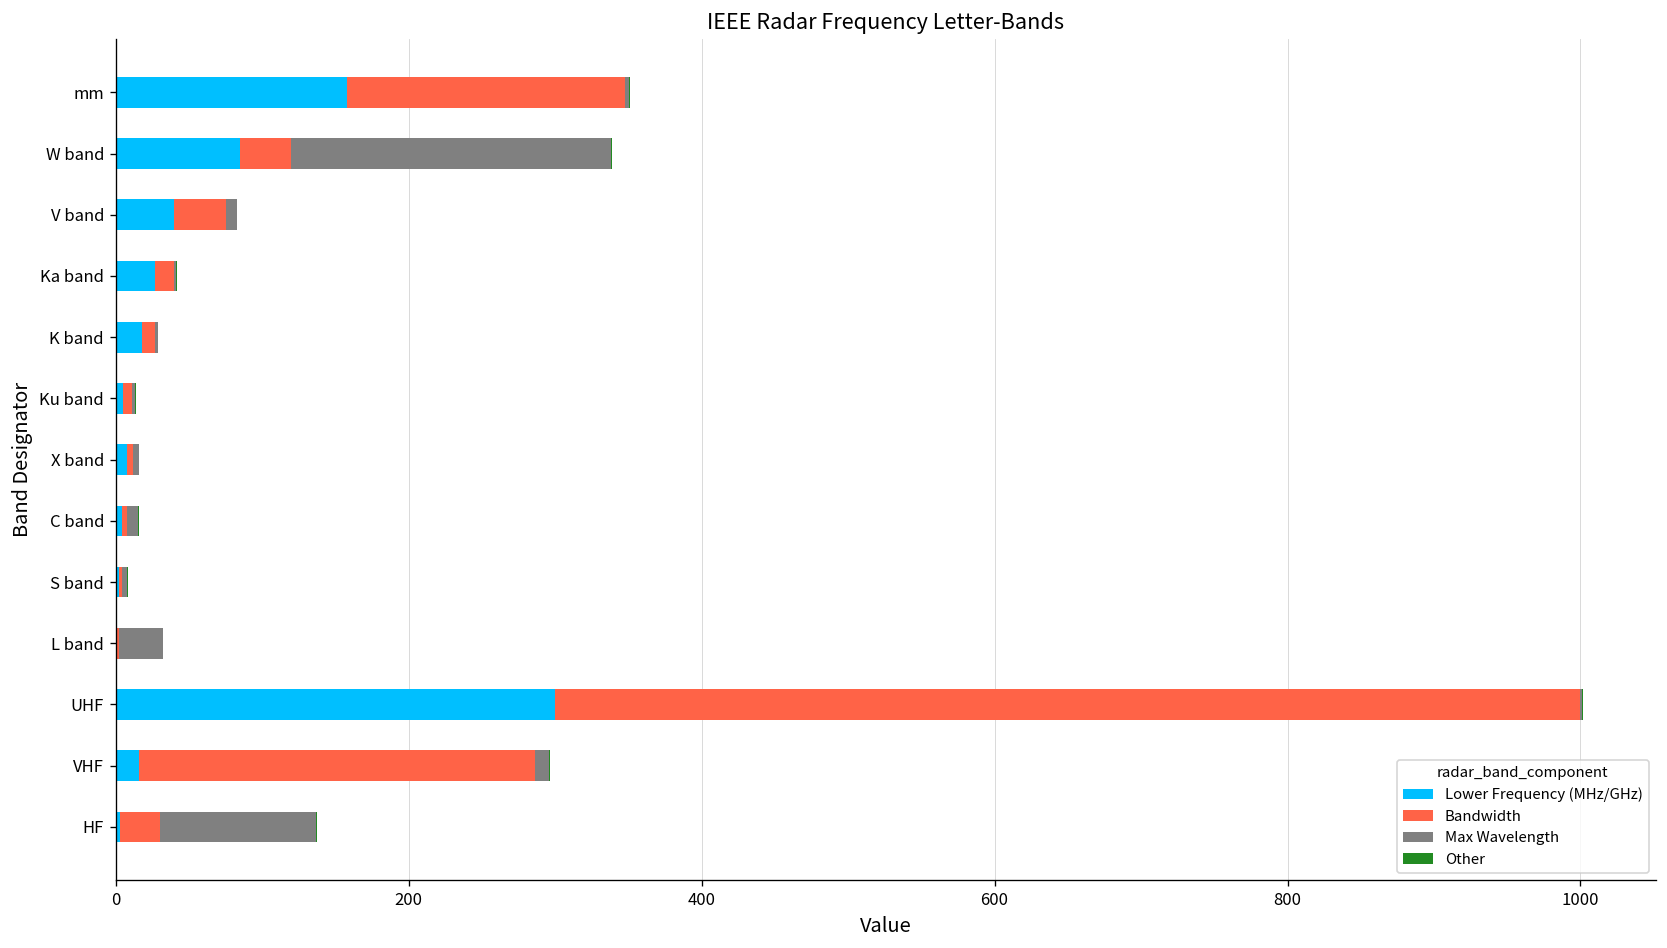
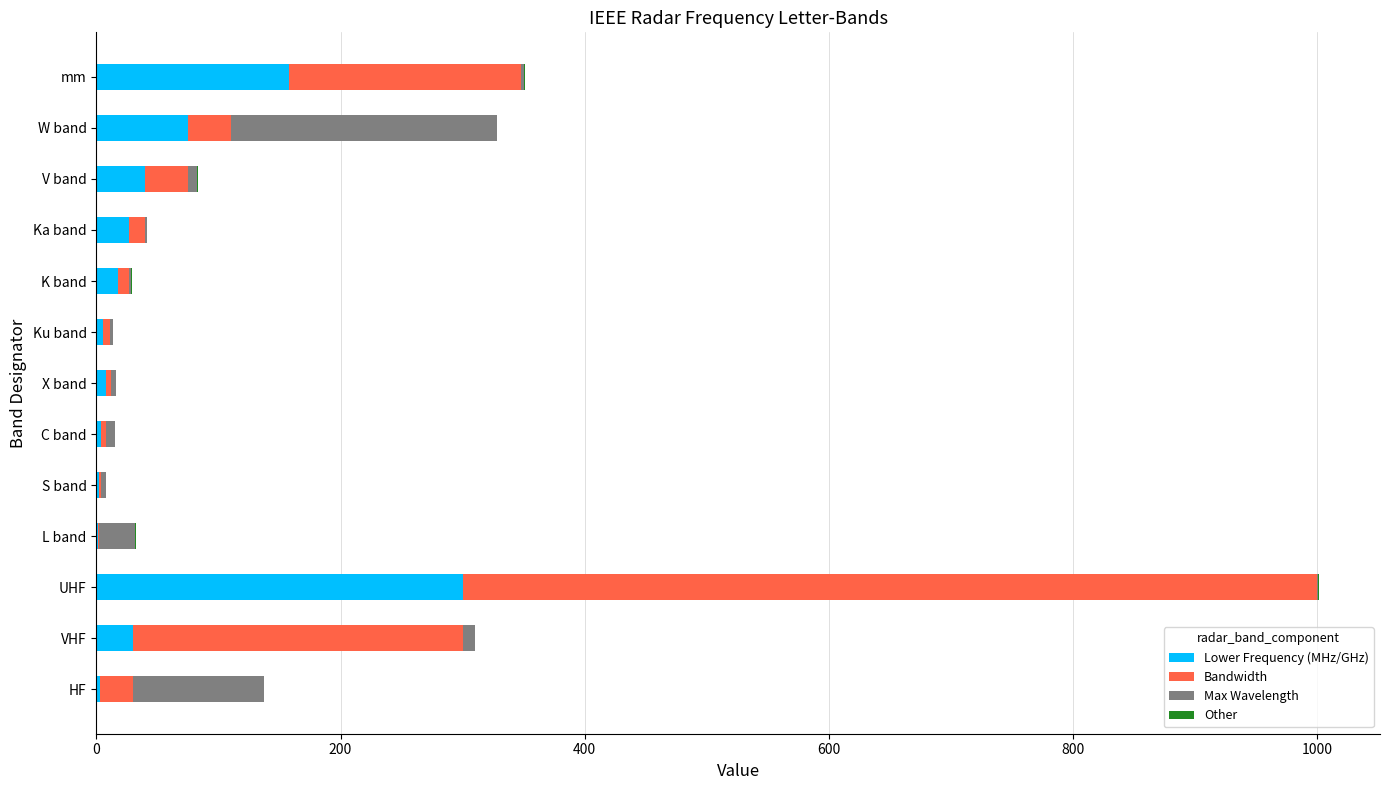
Lower Frequency (MHz/GHz), W band: 85 -> 75
Lower Frequency (MHz/GHz), VHF: 16 -> 30
